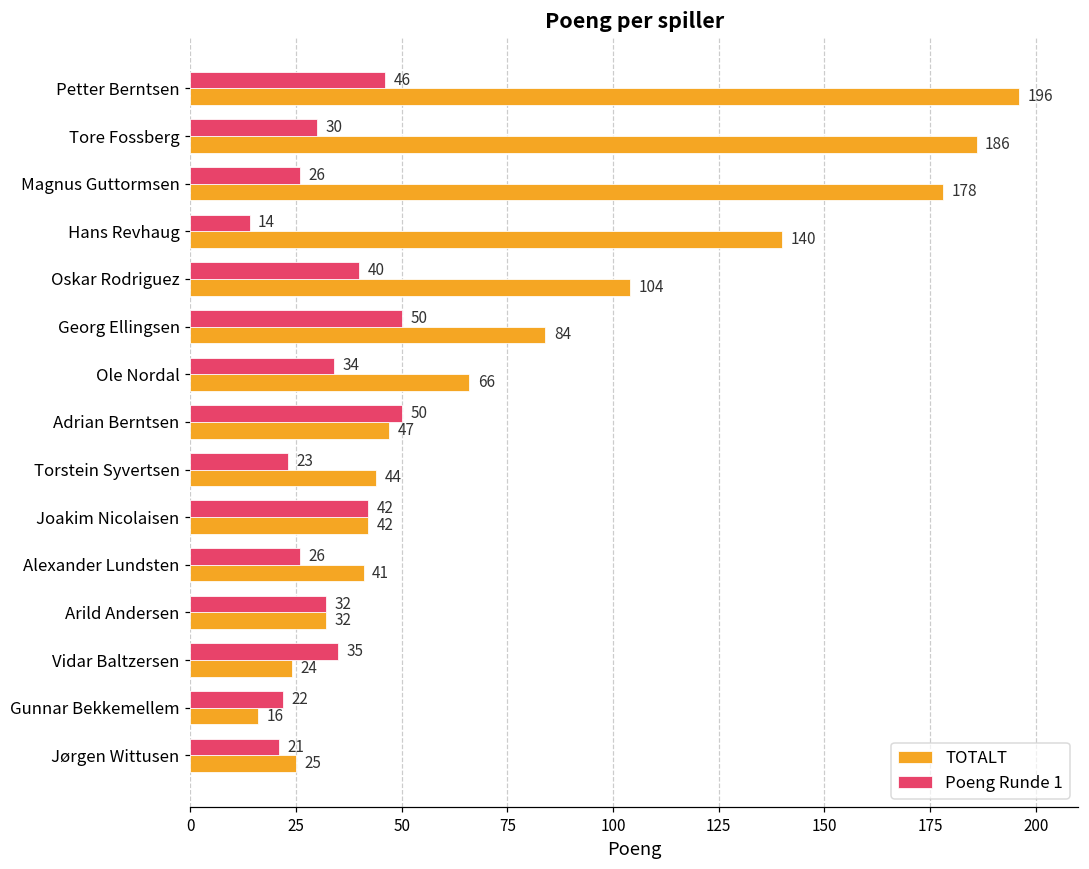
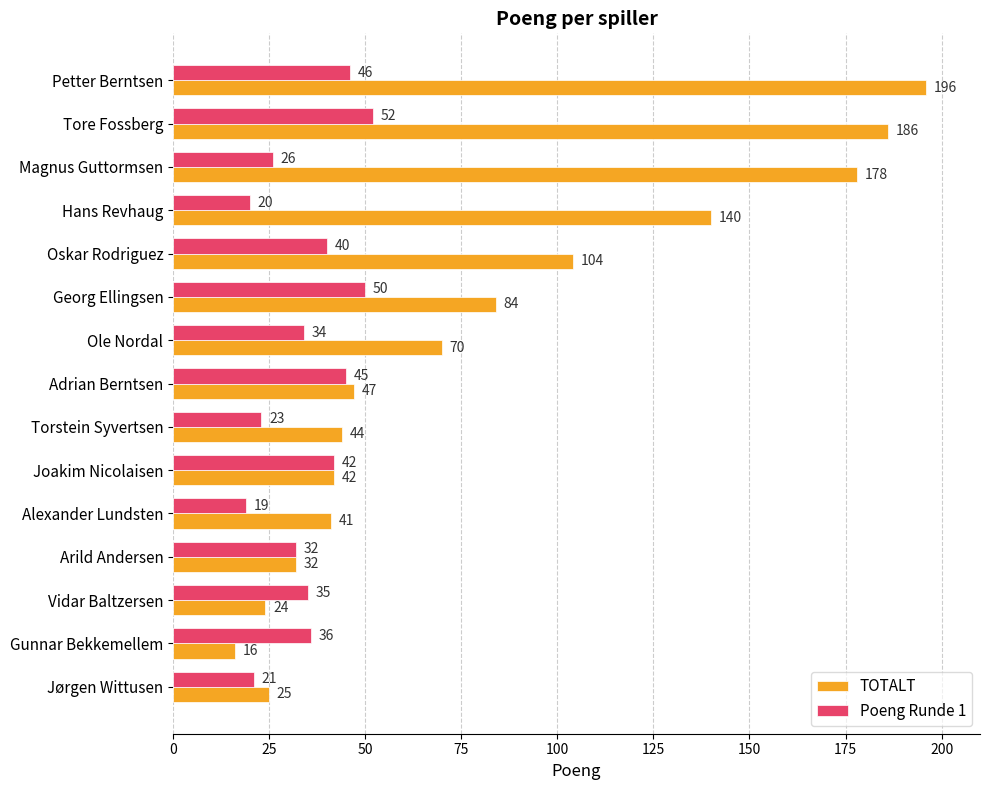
Poeng Runde 1, Tore Fossberg: 30 -> 52
Poeng Runde 1, Hans Revhaug: 14 -> 20
TOTALT, Ole Nordal: 66 -> 70
Poeng Runde 1, Adrian Berntsen: 50 -> 45
Poeng Runde 1, Alexander Lundsten: 26 -> 19
Poeng Runde 1, Gunnar Bekkemellem: 22 -> 36
